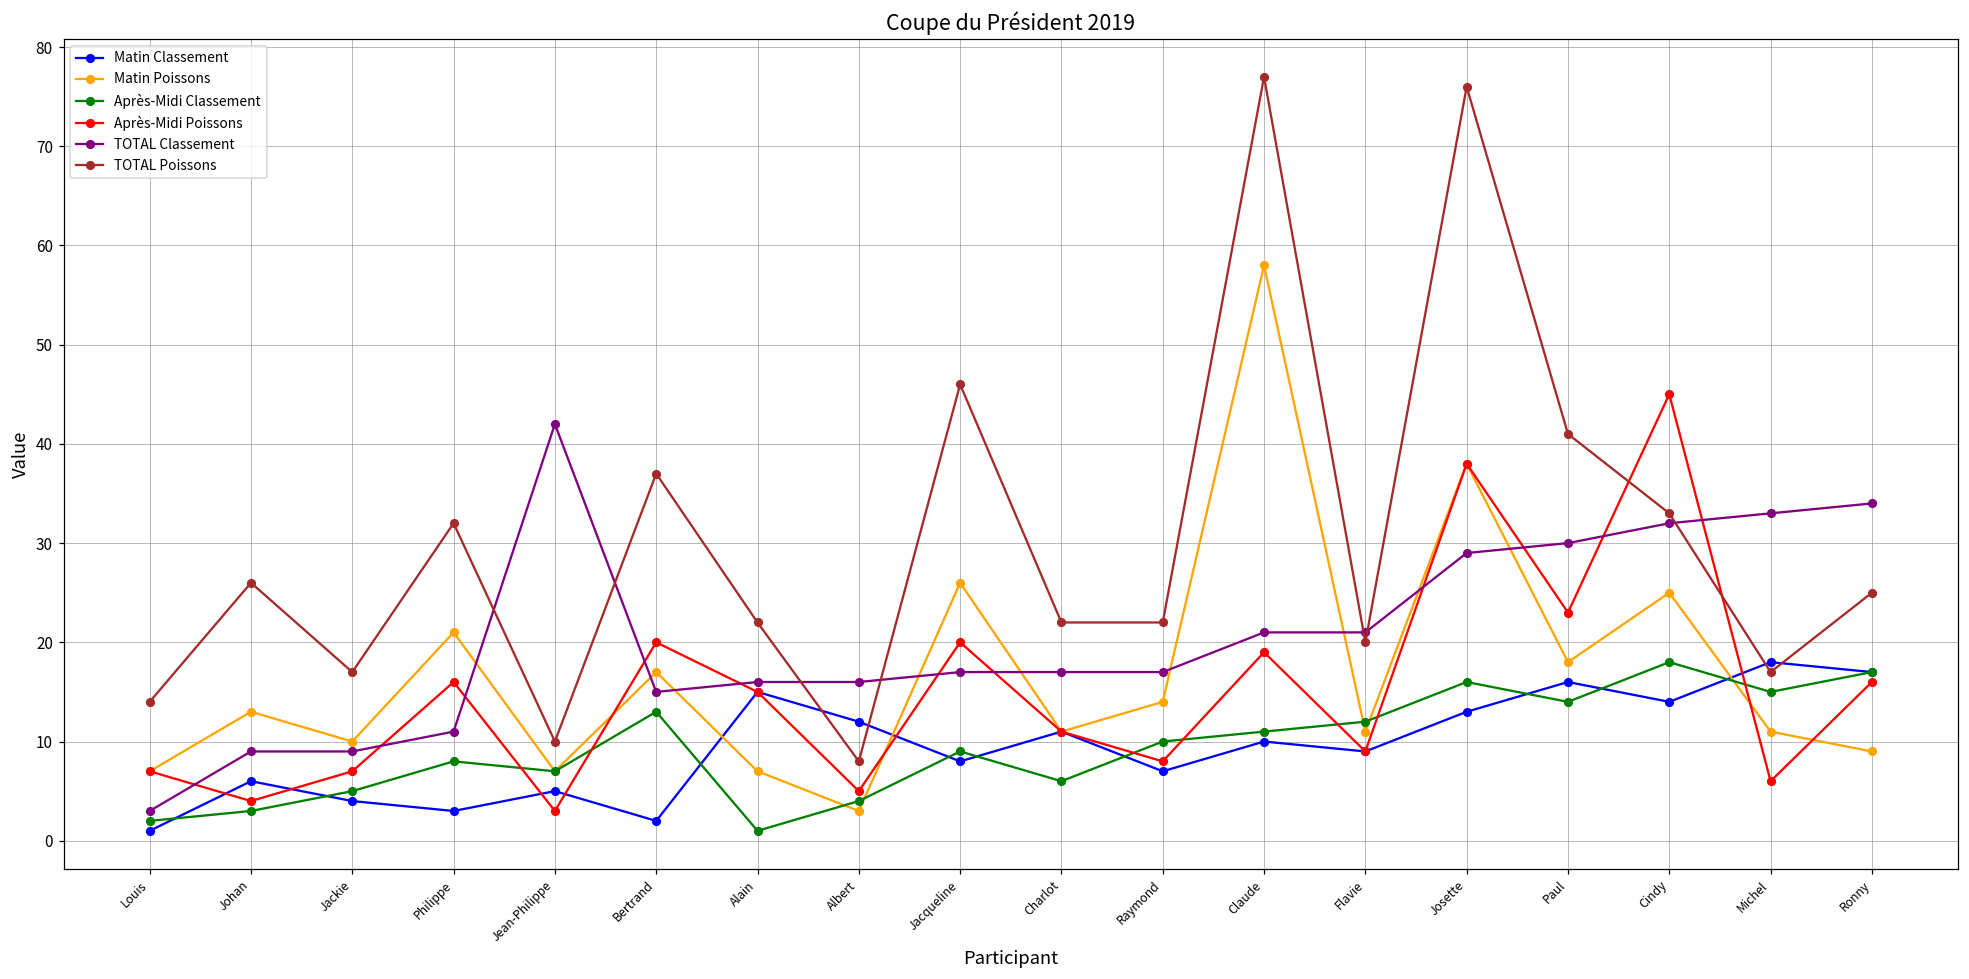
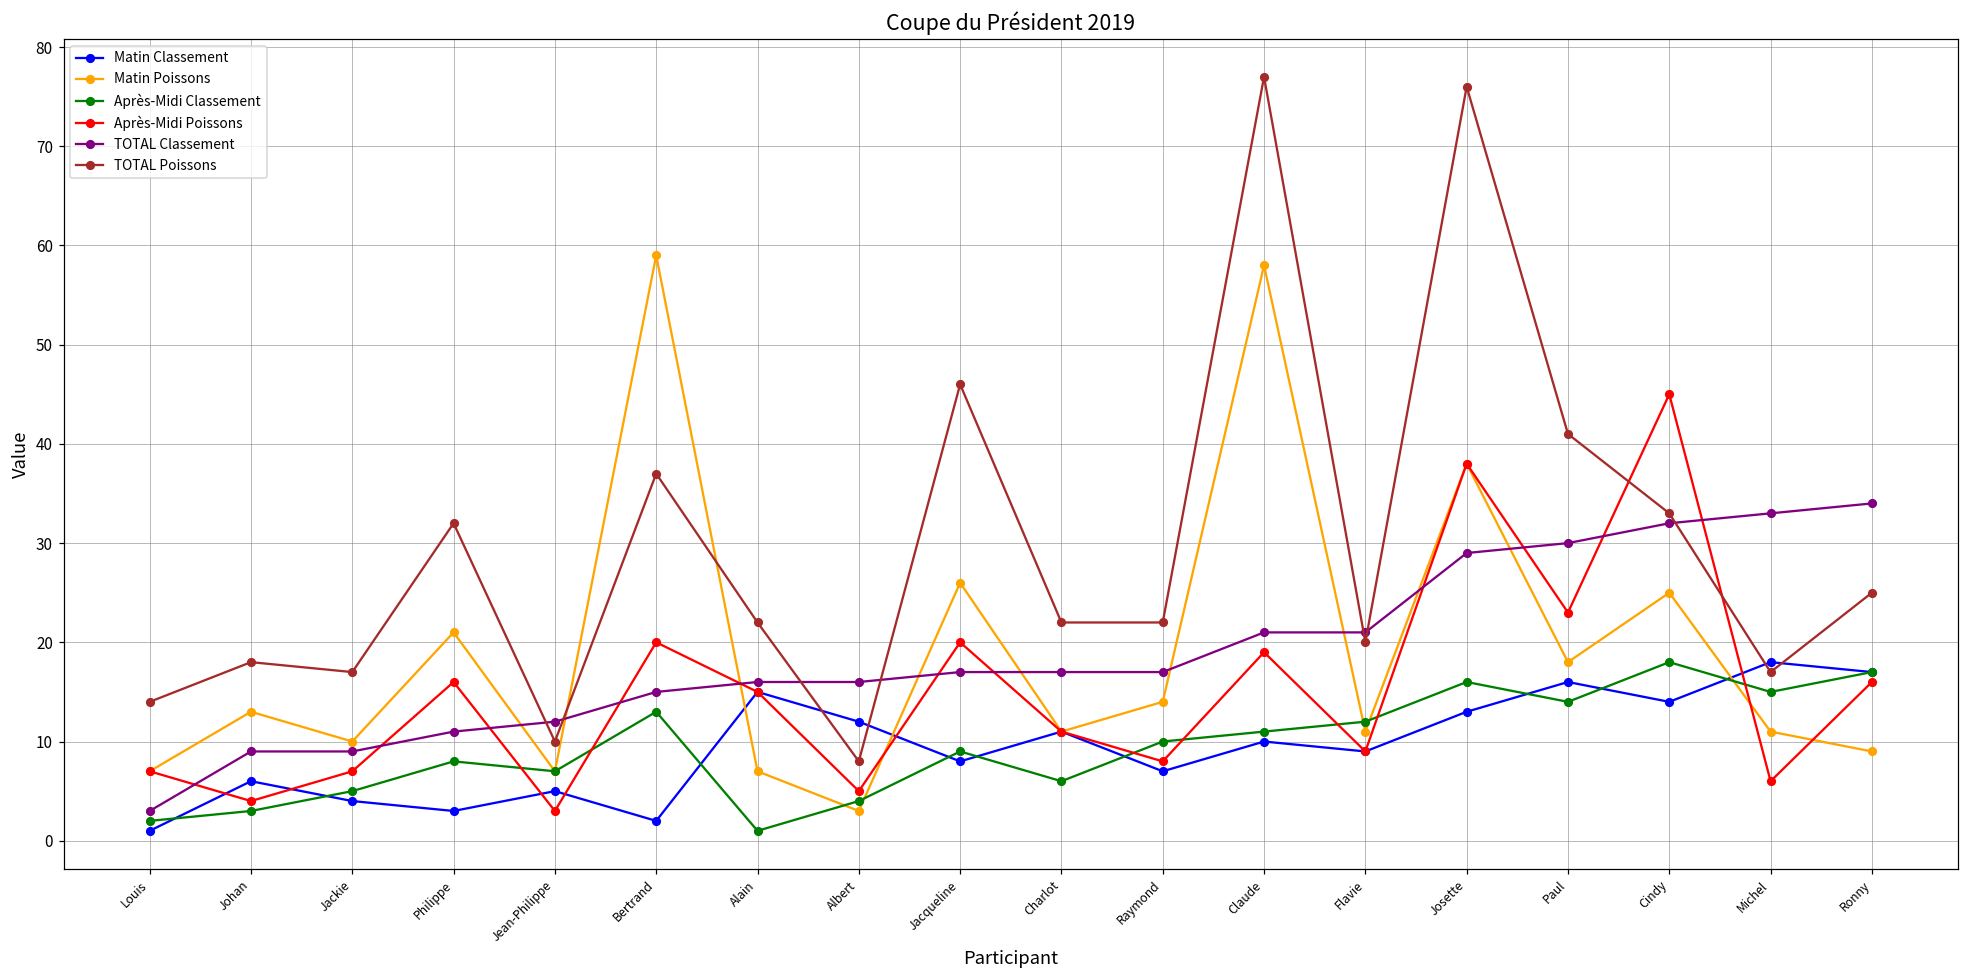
TOTAL Poissons, Johan: 26 -> 18
TOTAL Classement, Jean-Philippe: 42 -> 12
Matin Poissons, Bertrand: 17 -> 59
